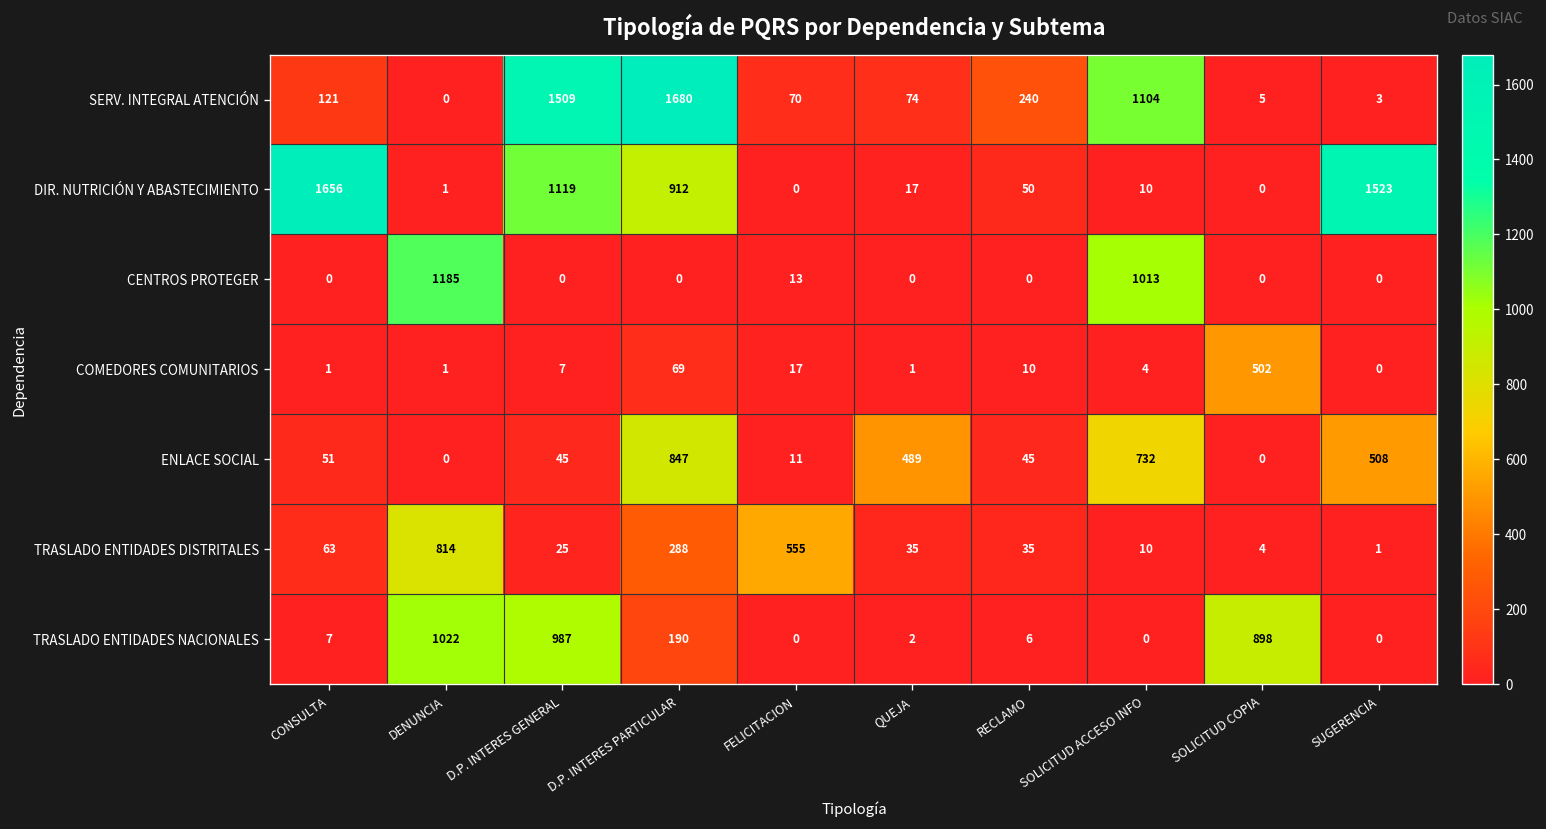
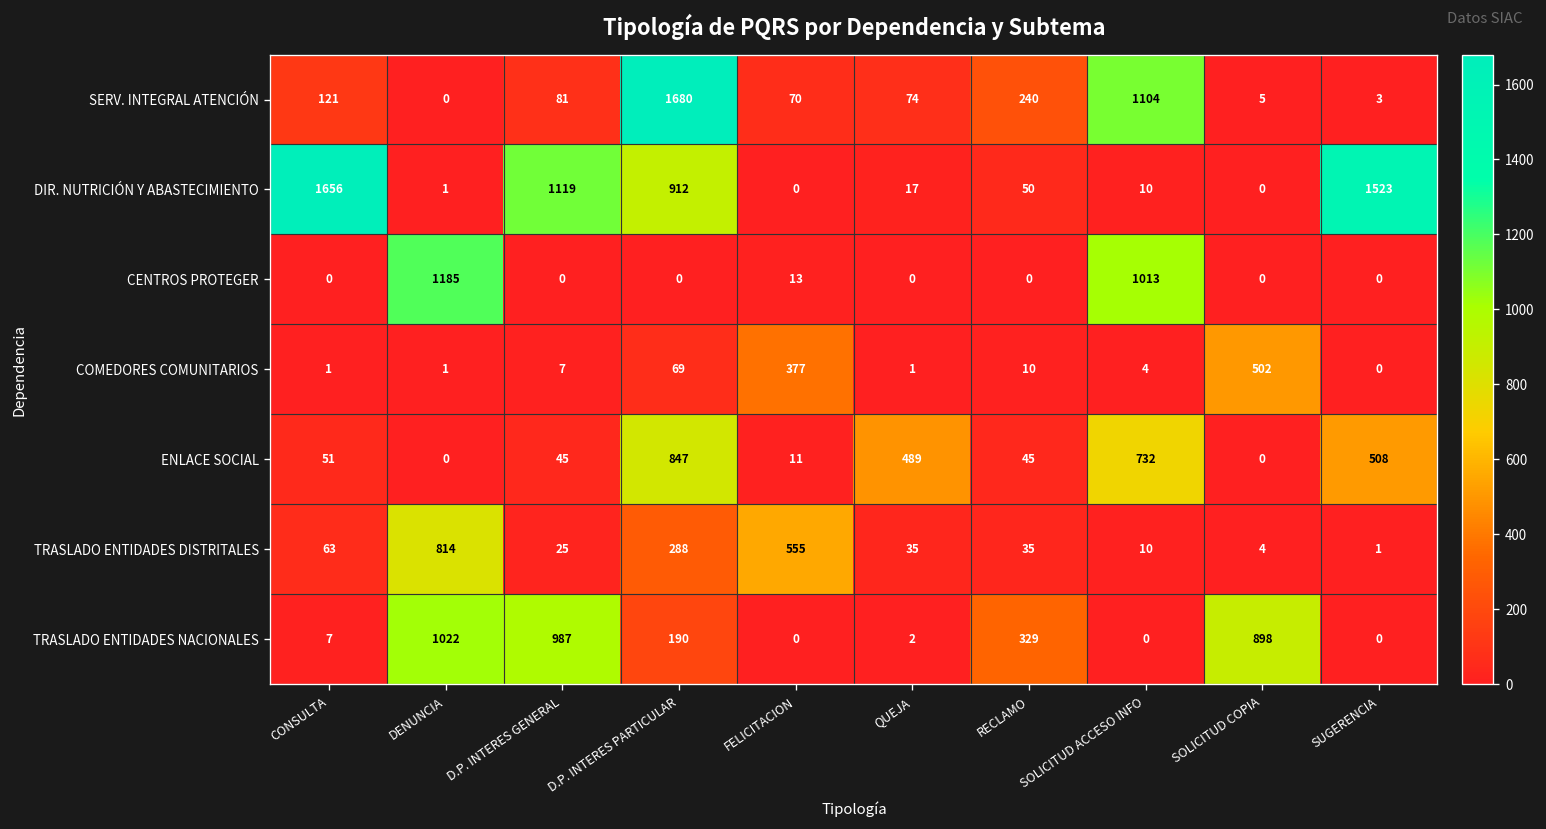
SERV. INTEGRAL ATENCIÓN, D.P. INTERES GENERAL: 1509 -> 81
COMEDORES COMUNITARIOS, FELICITACION: 17 -> 377
TRASLADO ENTIDADES NACIONALES, RECLAMO: 6 -> 329
